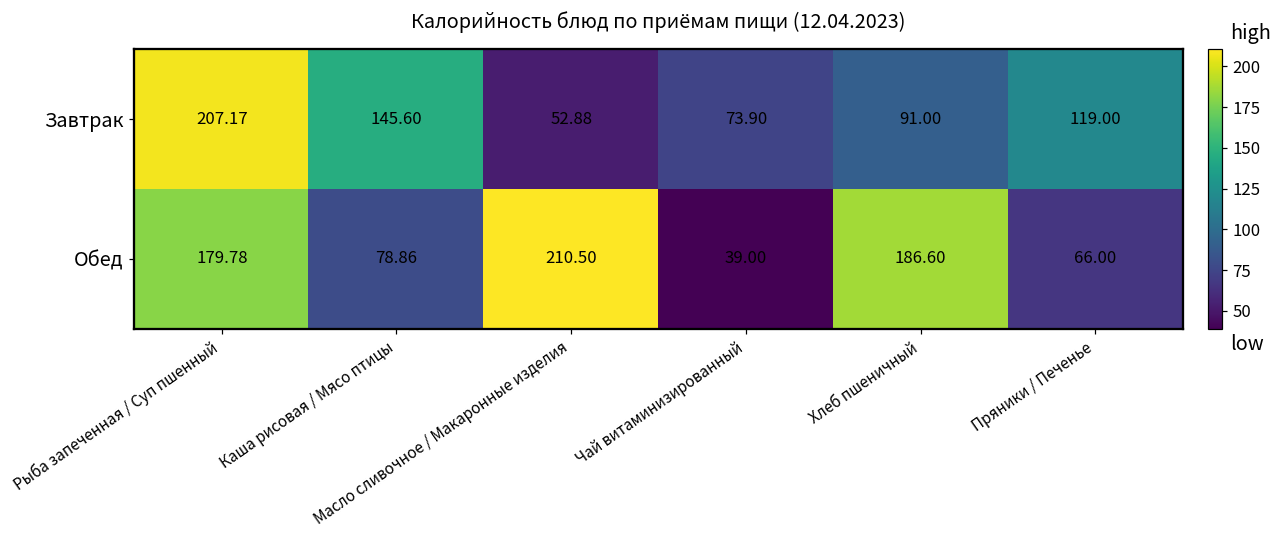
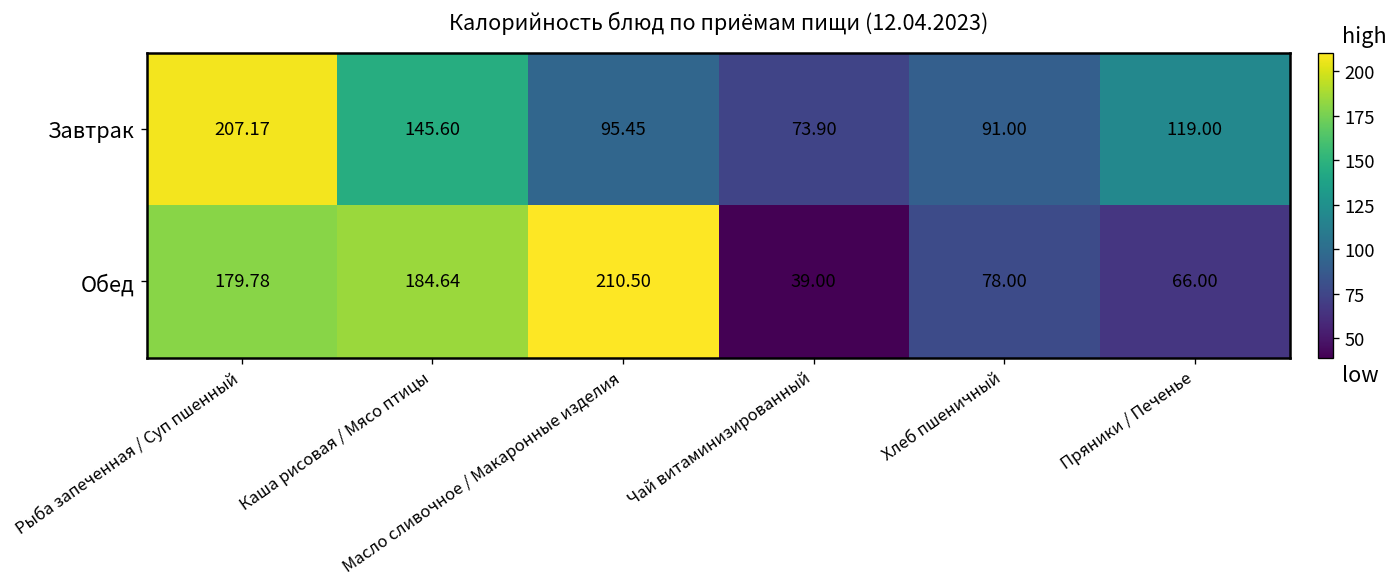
Завтрак, Масло сливочное / Макаронные изделия: 52.88 -> 95.45
Обед, Каша рисовая / Мясо птицы: 78.86 -> 184.64
Обед, Хлеб пшеничный: 186.60 -> 78.00
